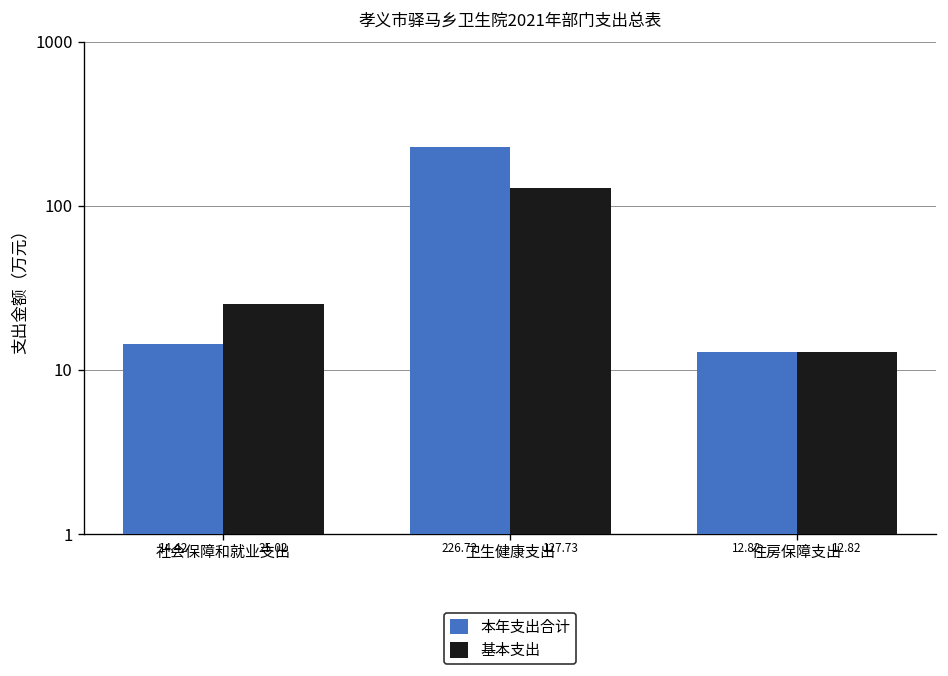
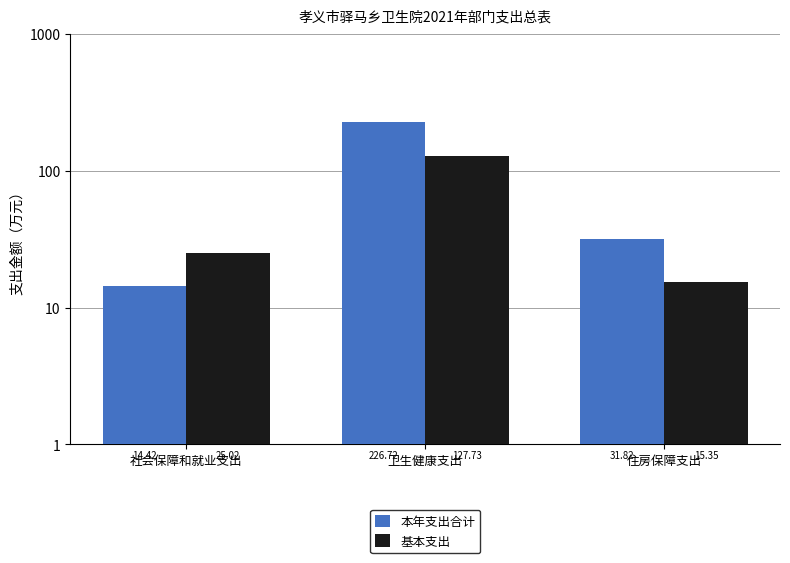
本年支出合计, 住房保障支出: 12.82 -> 31.82
基本支出, 住房保障支出: 12.82 -> 15.35
